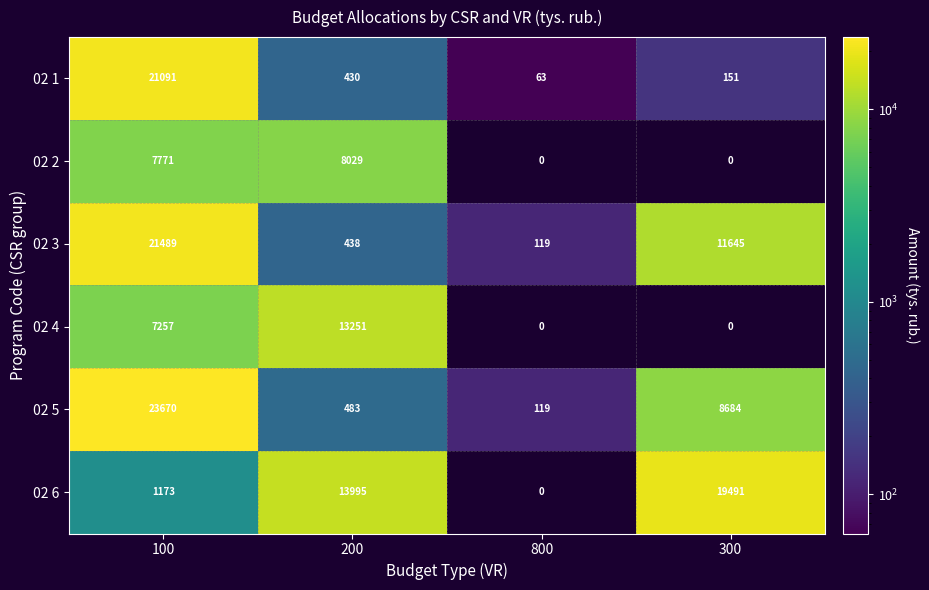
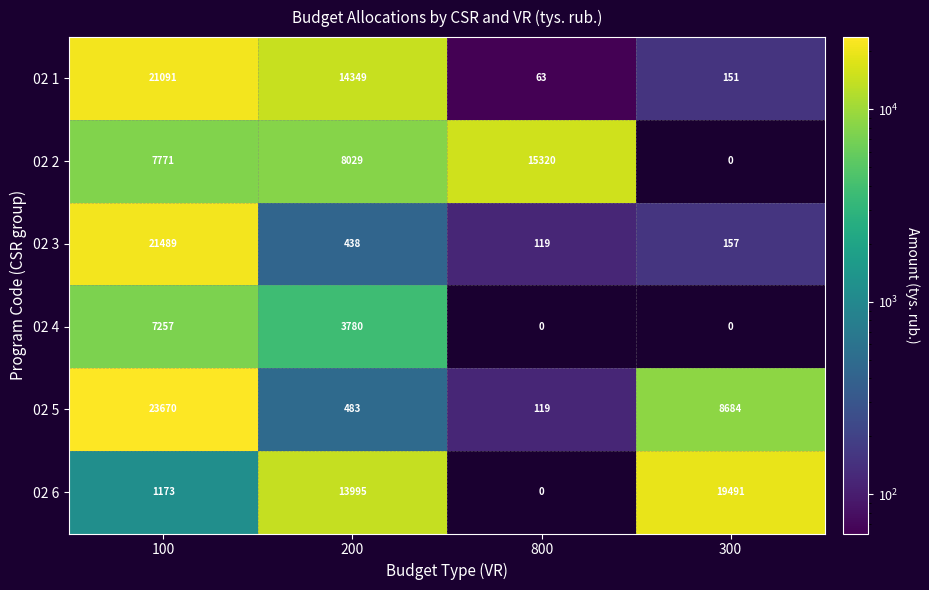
02 1, 200: 430 -> 14349
02 2, 800: 0 -> 15320
02 3, 300: 11645 -> 157
02 4, 200: 13251 -> 3780
